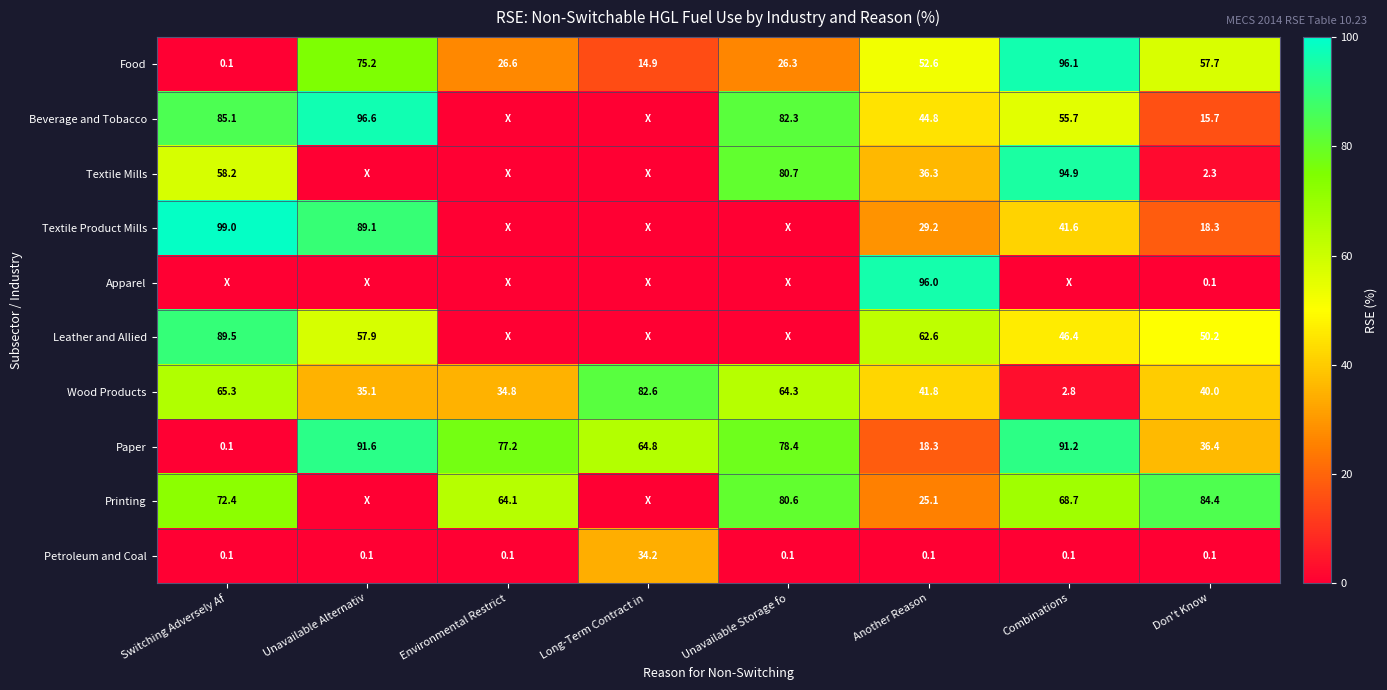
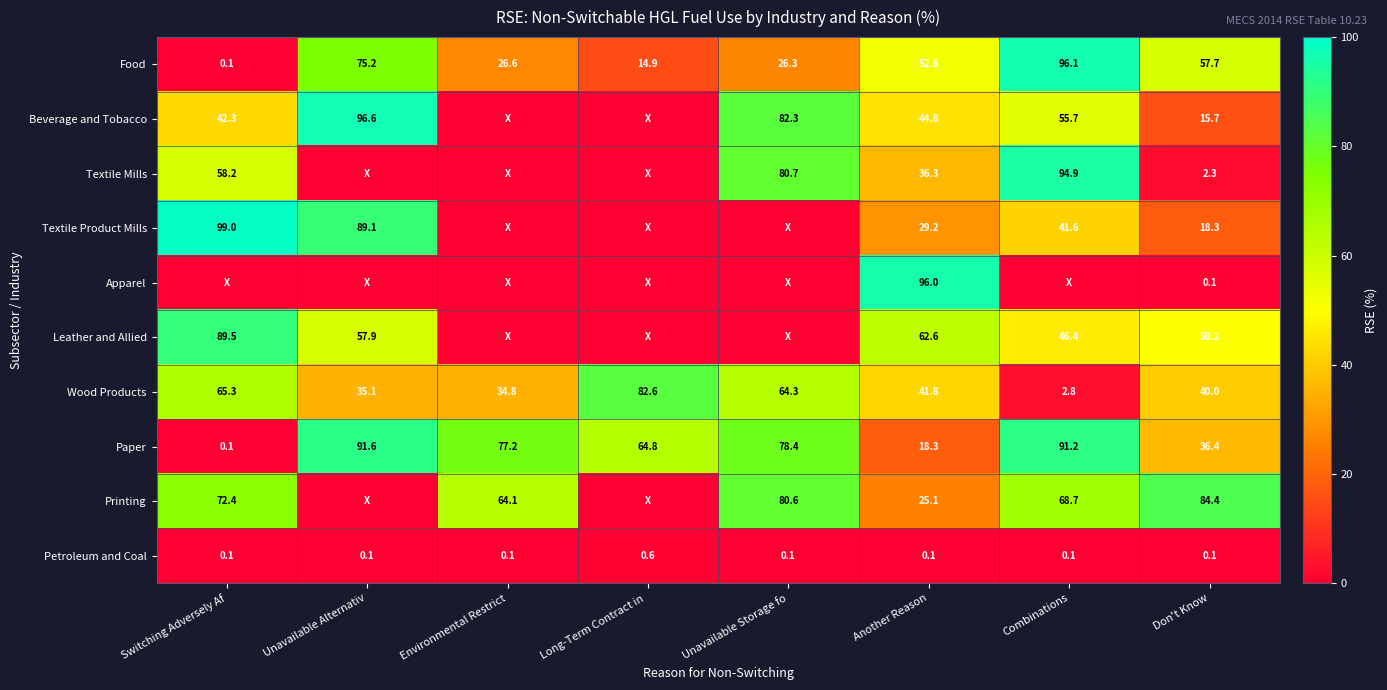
Beverage and Tobacco, Switching Adversely Af: 85.1 -> 42.3
Petroleum and Coal, Long-Term Contract in: 34.2 -> 0.6
